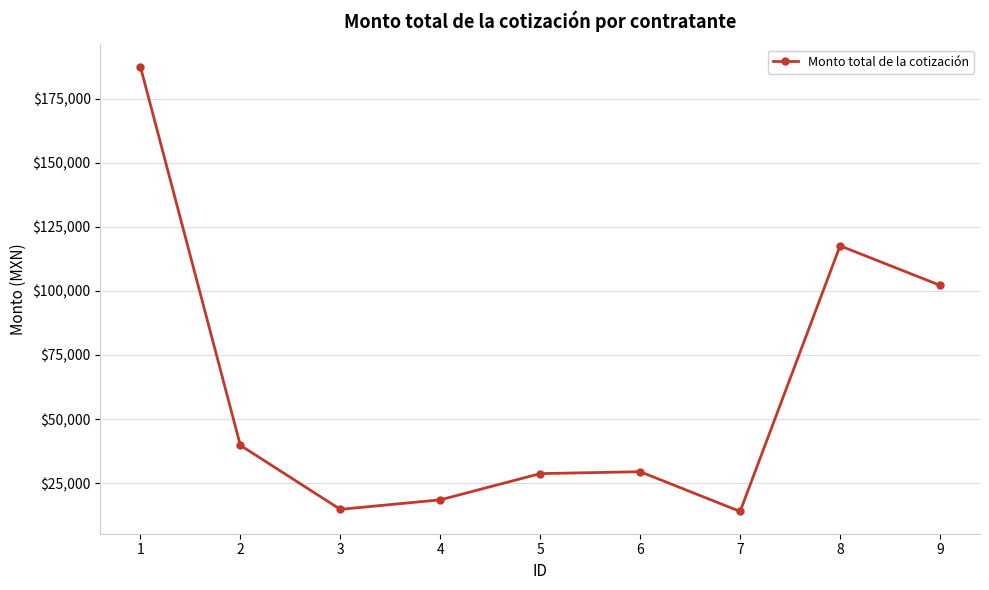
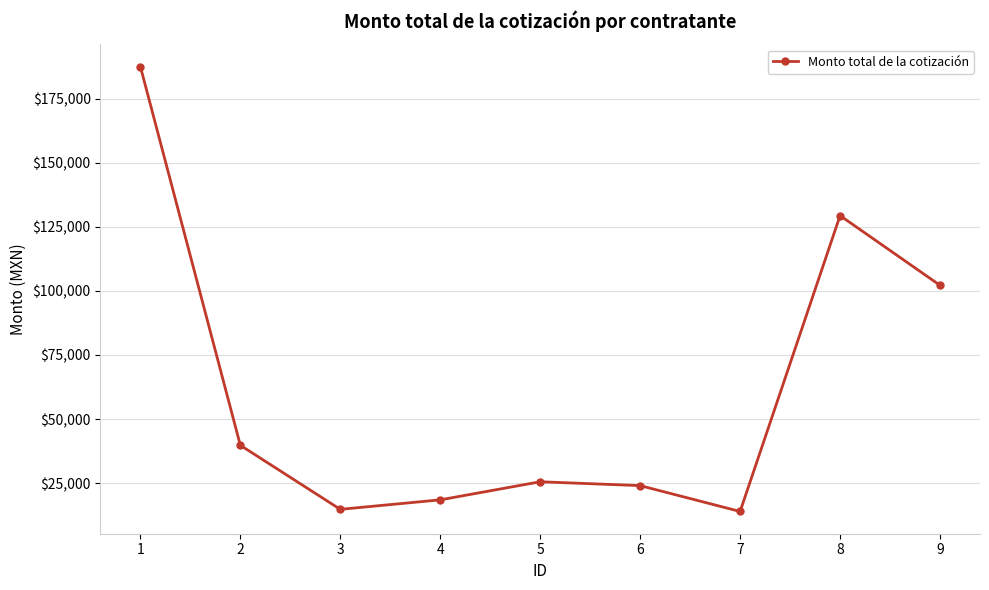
5: $29,000 -> $26,000
6: $29,000 -> $24,000
8: $118,000 -> $129,000
